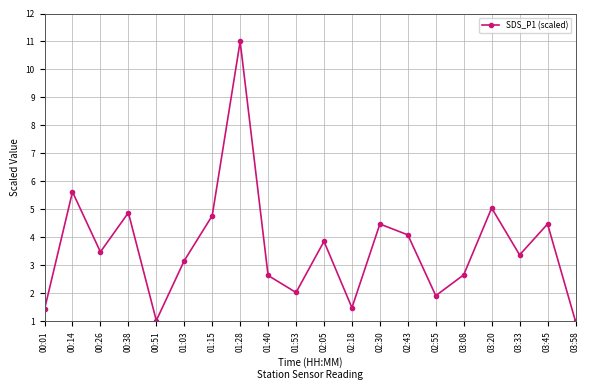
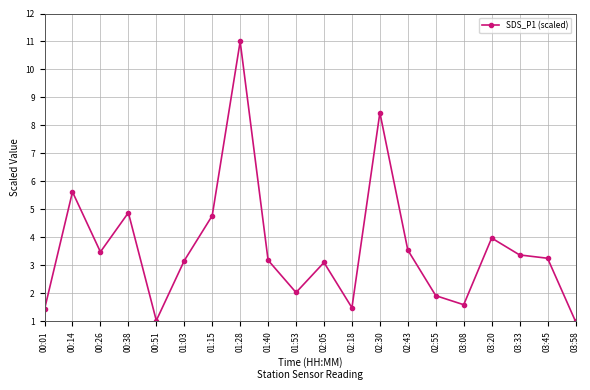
01:40: 2.6 -> 3.2
02:05: 3.9 -> 3.1
02:30: 4.5 -> 8.5
02:43: 4.1 -> 3.5
03:08: 2.7 -> 1.6
03:20: 5.0 -> 4.0
03:45: 4.5 -> 3.3
